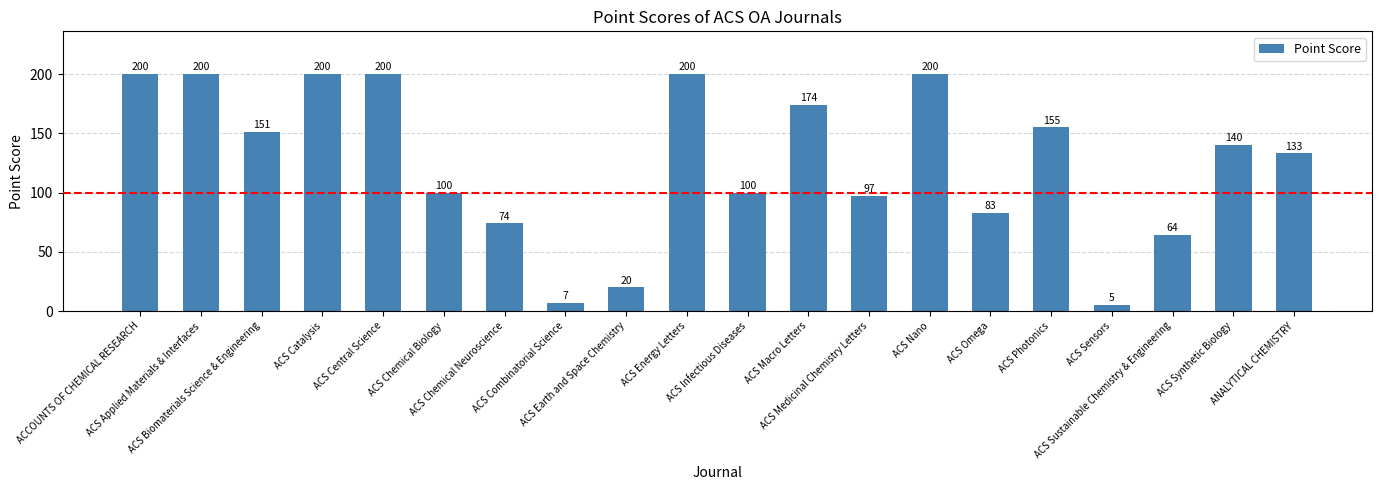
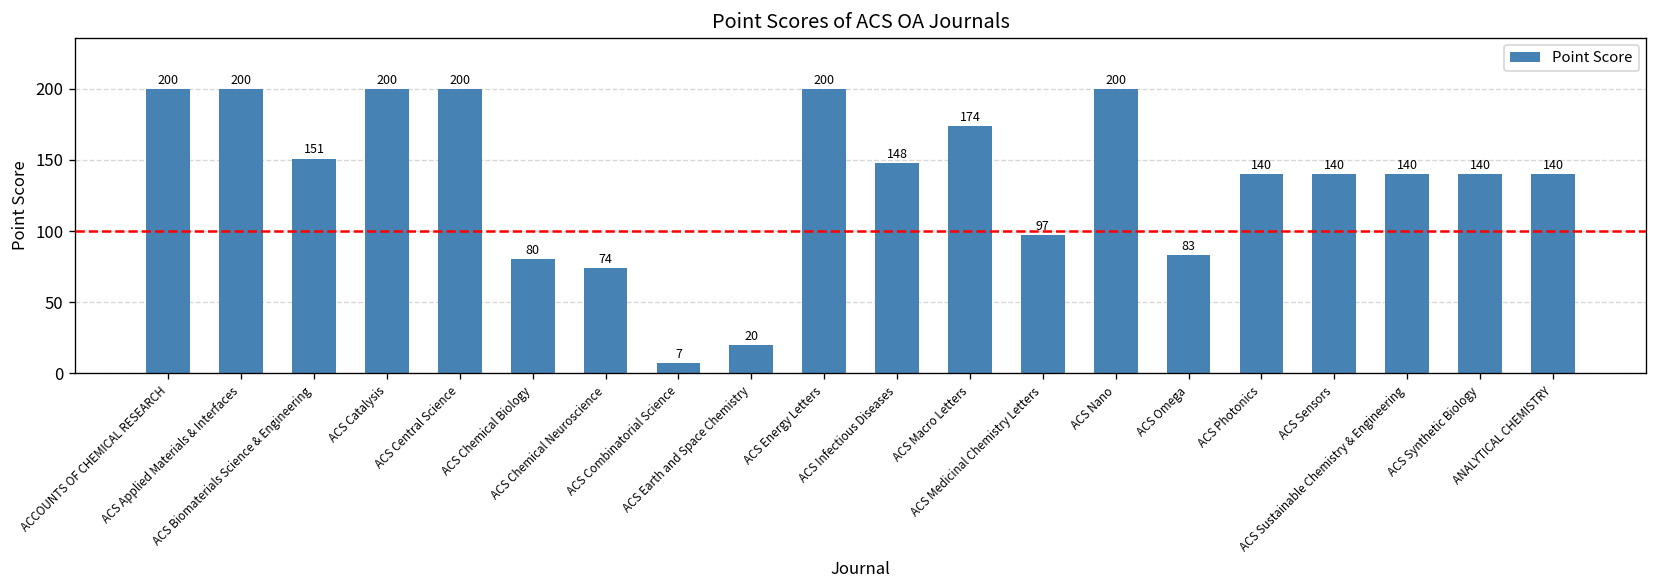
ACS Chemical Biology: 100 -> 80
ACS Infectious Diseases: 100 -> 148
ACS Photonics: 155 -> 140
ACS Sensors: 5 -> 140
ACS Sustainable Chemistry & Engineering: 64 -> 140
ANALYTICAL CHEMISTRY: 133 -> 140
